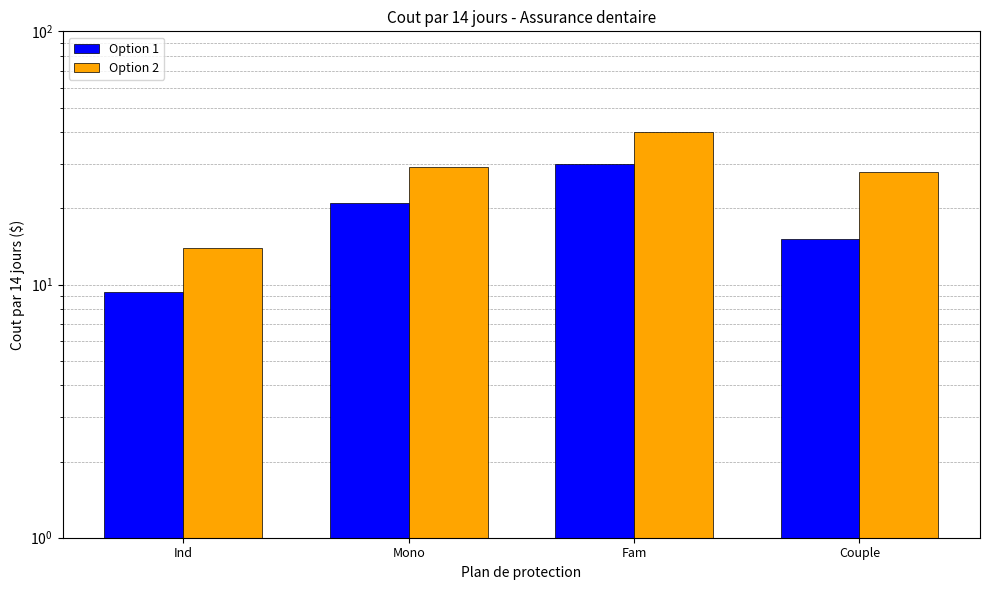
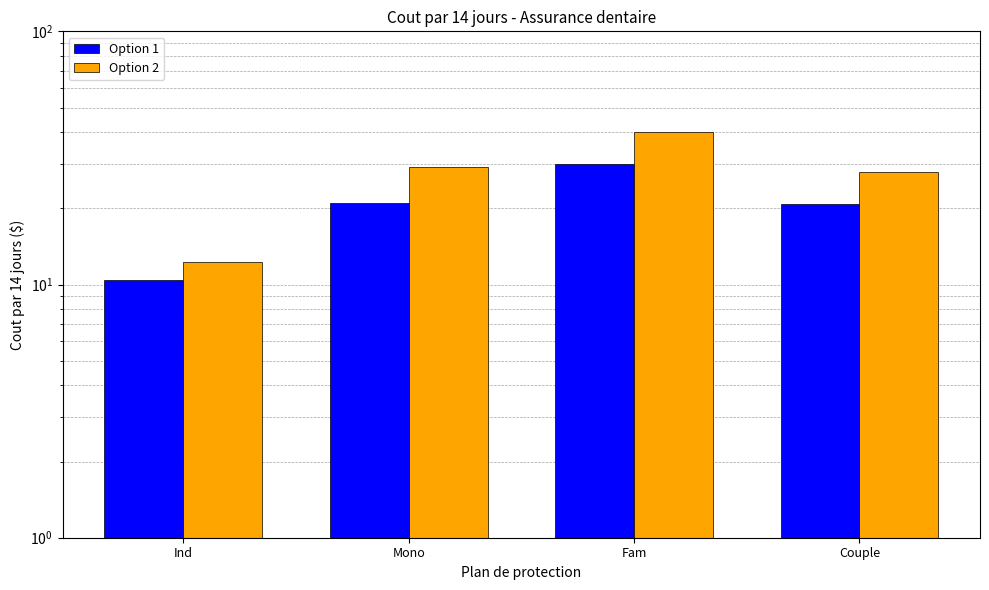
Option 1, Ind: 9.4 -> 10.4
Option 2, Ind: 14 -> 12
Option 1, Couple: 15 -> 21
